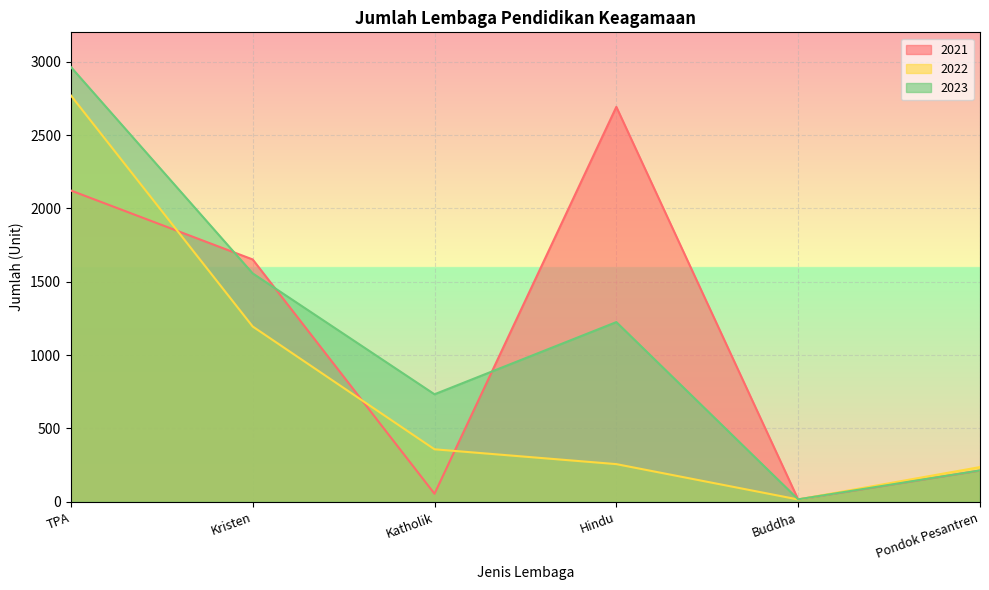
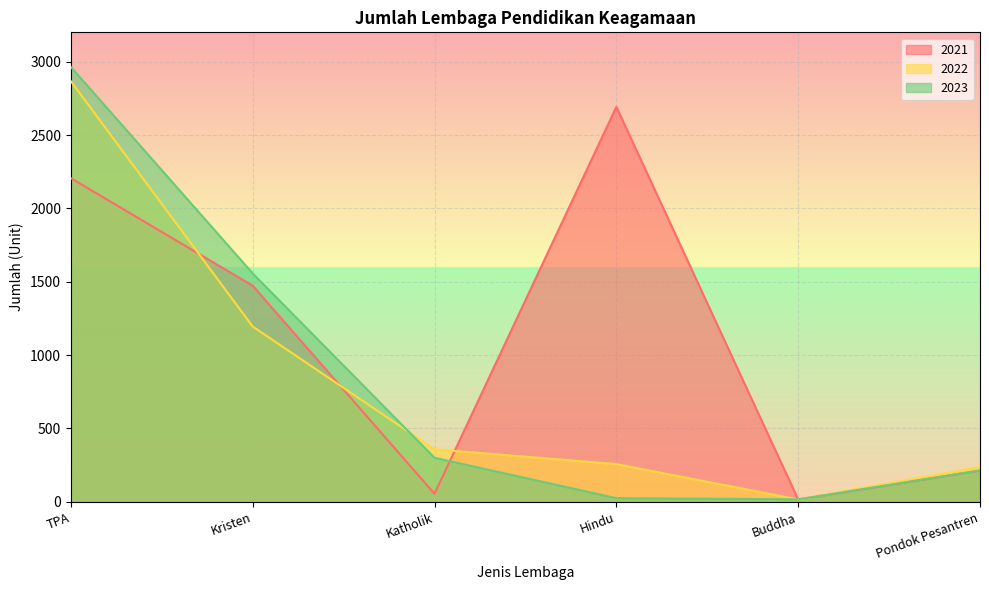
2021, TPA: 2120 -> 2210
2022, TPA: 2770 -> 2870
2021, Kristen: 1650 -> 1470
2023, Katholik: 730 -> 300
2023, Hindu: 1230 -> 30
